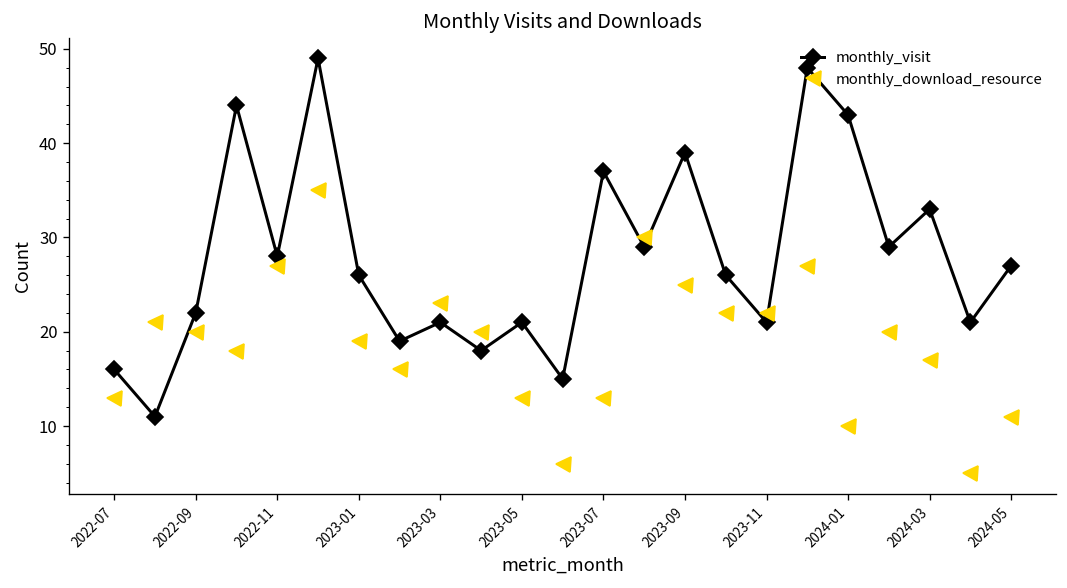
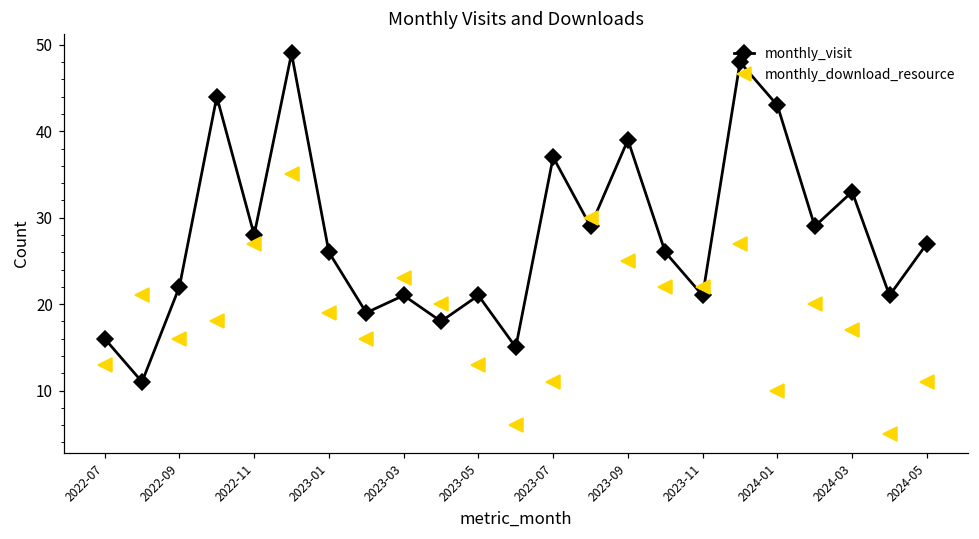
monthly_download_resource, 2022-09: 20 -> 16
monthly_download_resource, 2023-07: 13 -> 11
